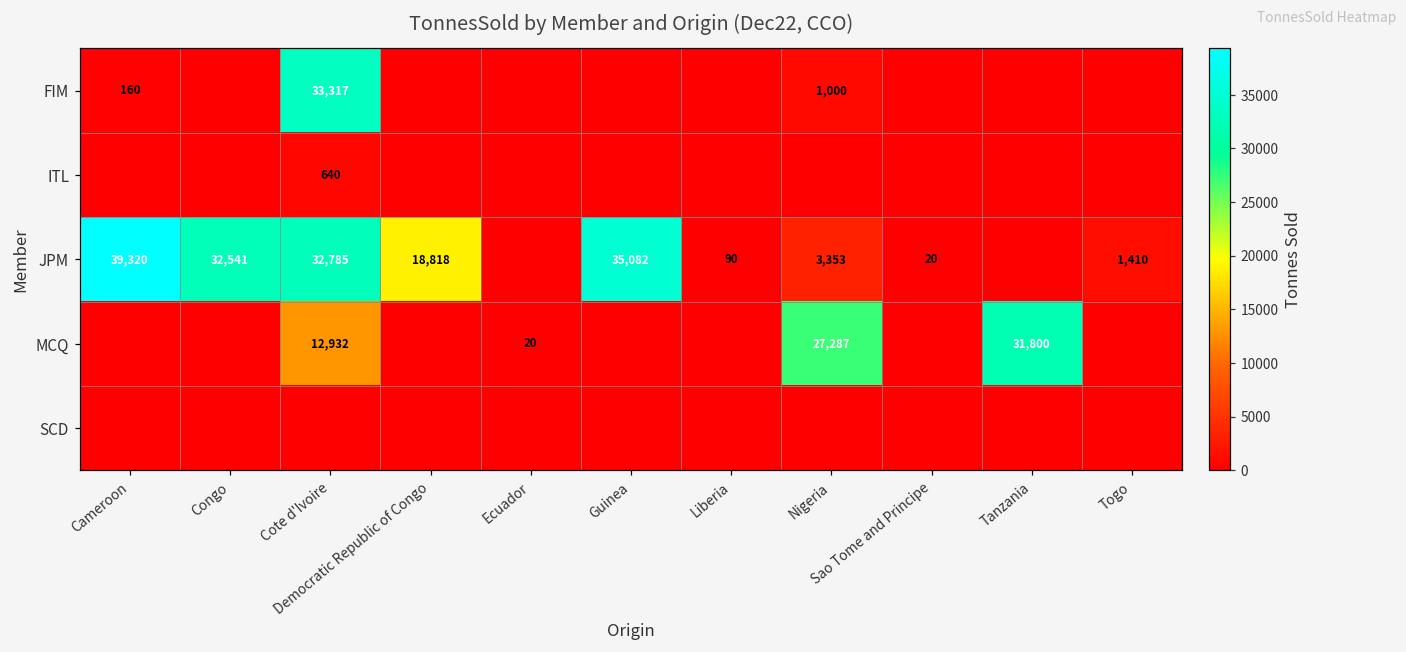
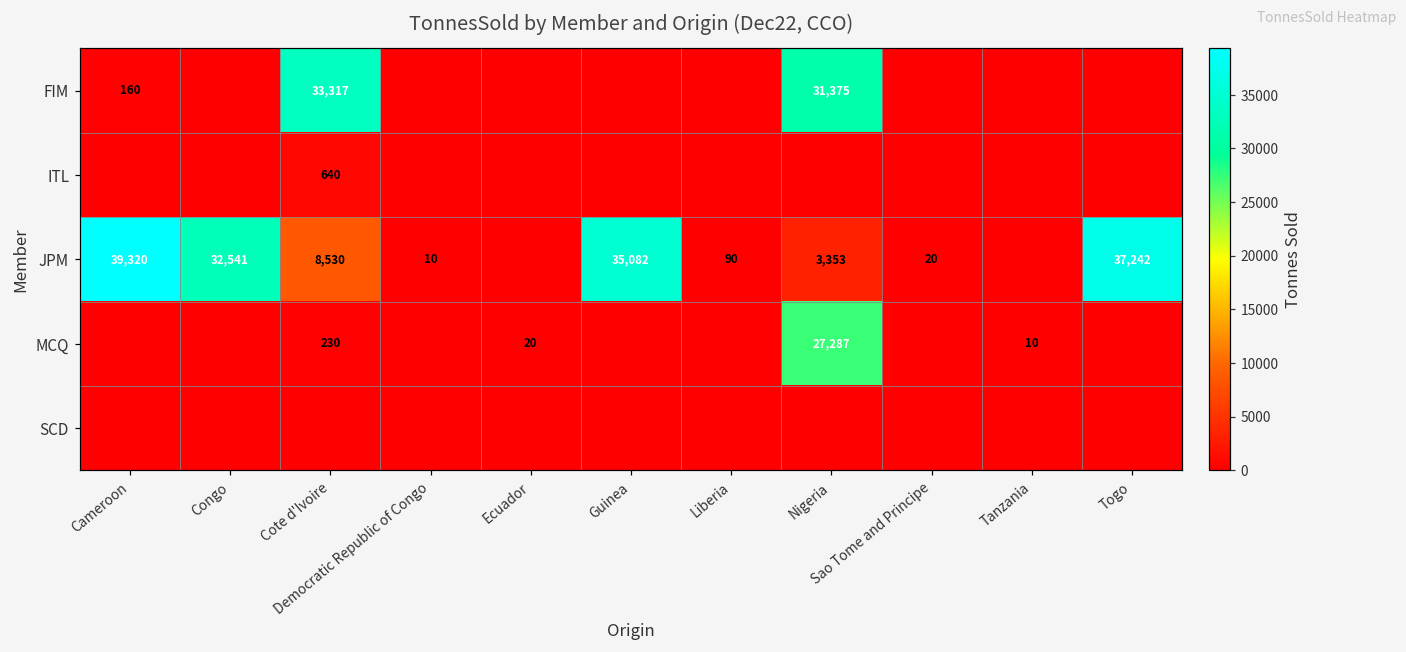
FIM, Nigeria: 1,000 -> 31,375
JPM, Cote d'Ivoire: 32,785 -> 8,530
JPM, Democratic Republic of Congo: 18,818 -> 10
JPM, Togo: 1,410 -> 37,242
MCQ, Cote d'Ivoire: 12,932 -> 230
MCQ, Tanzania: 31,800 -> 10
